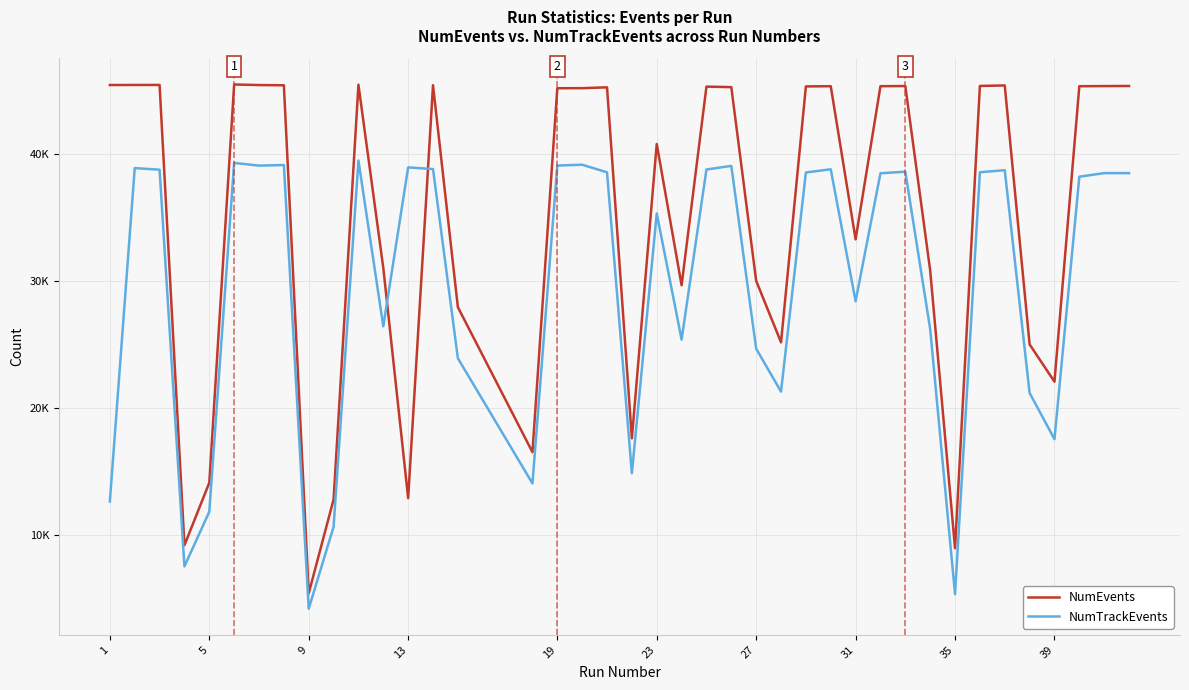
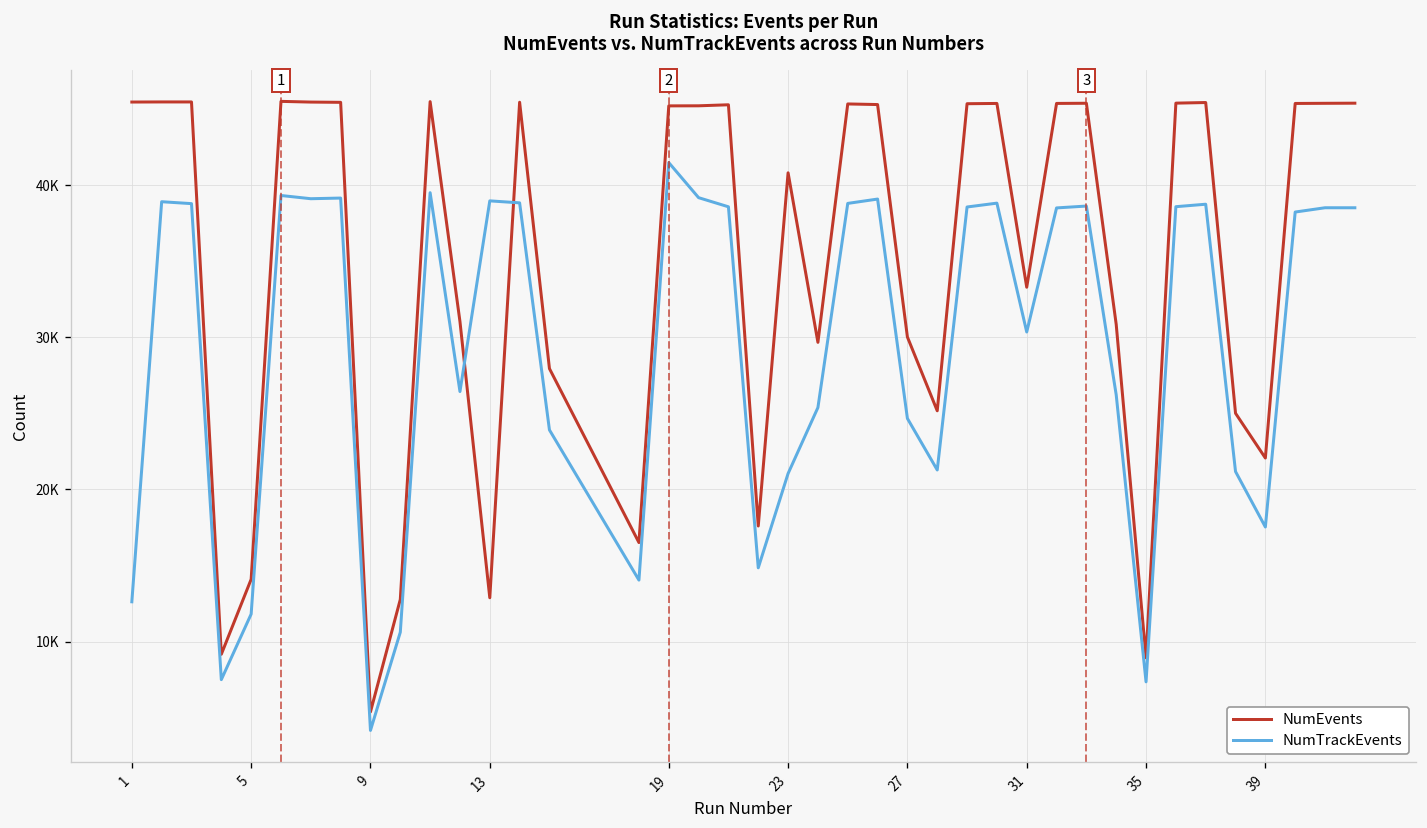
NumTrackEvents, 19: 39100 -> 41500
NumTrackEvents, 23: 35300 -> 21000
NumTrackEvents, 31: 28400 -> 30400
NumTrackEvents, 35: 5300 -> 7400
